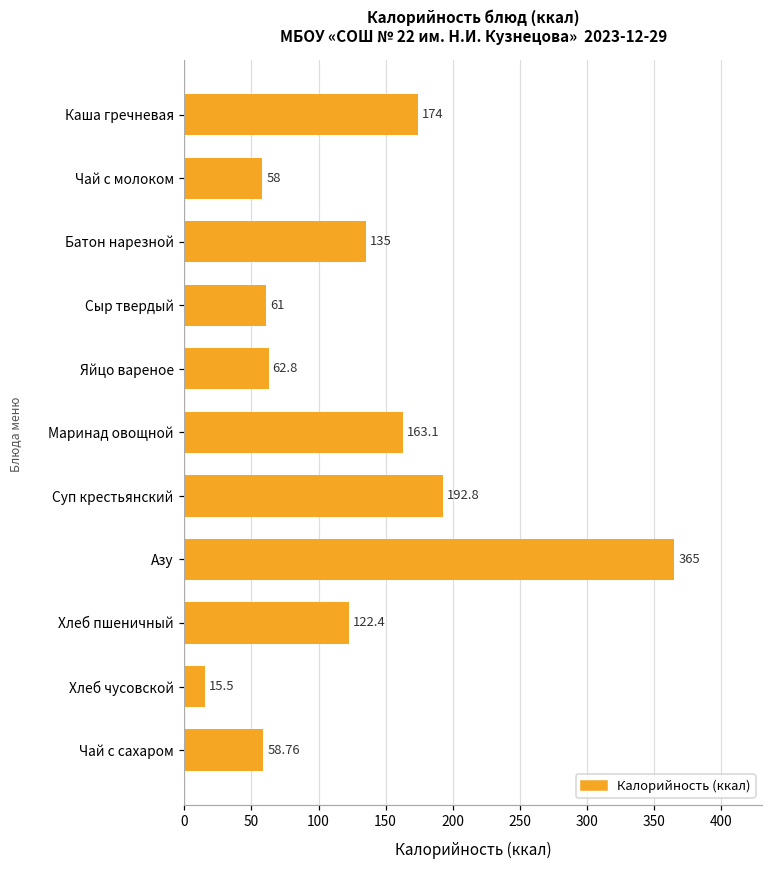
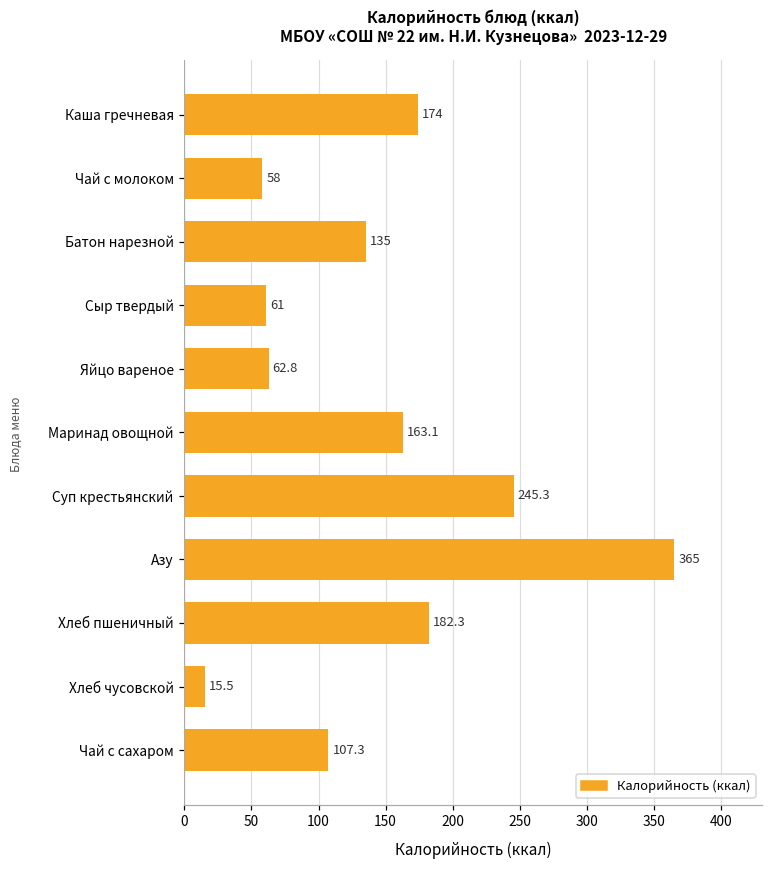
Суп крестьянский: 192.8 -> 245.3
Хлеб пшеничный: 122.4 -> 182.3
Чай с сахаром: 58.76 -> 107.3
